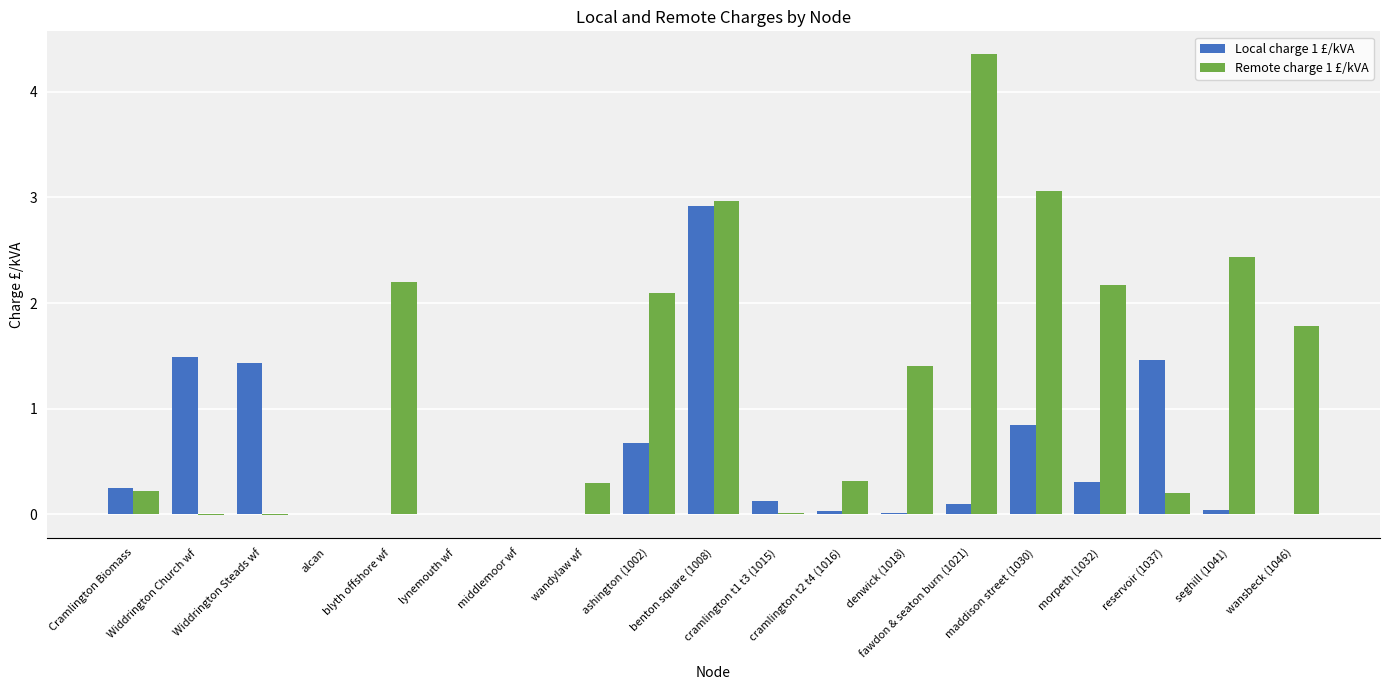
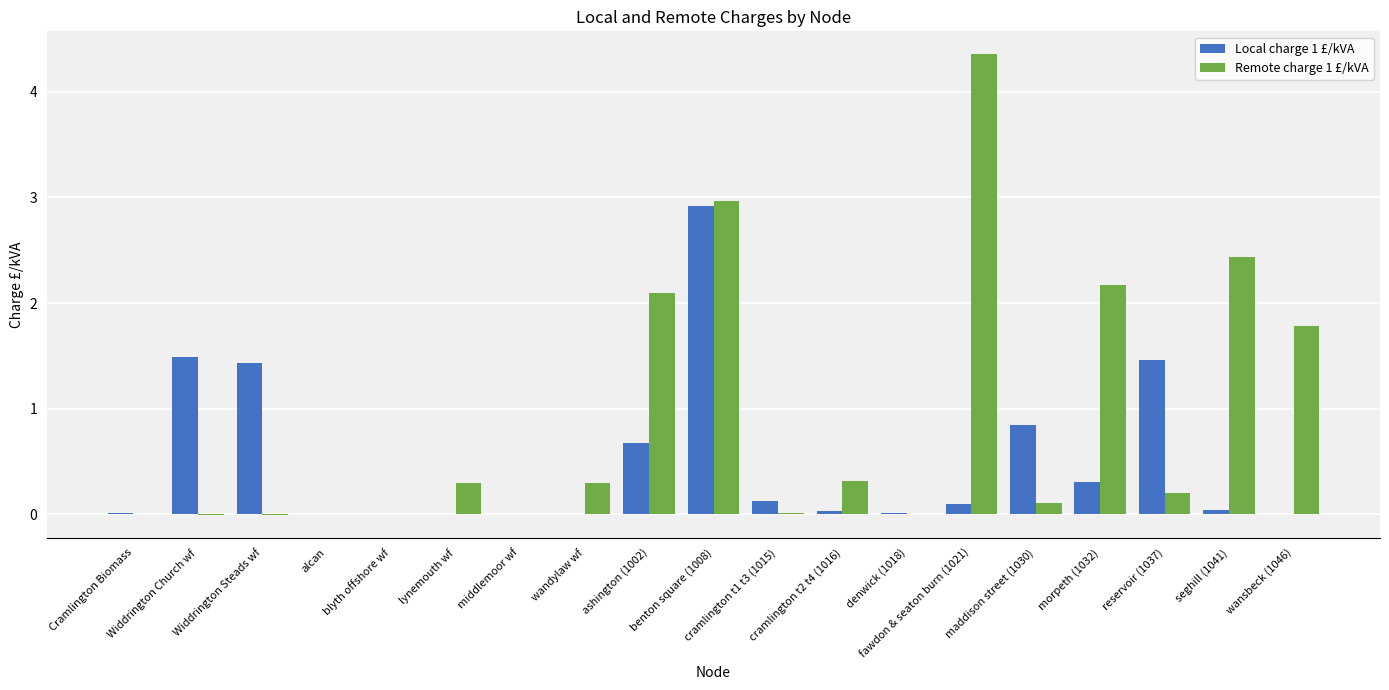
Local charge 1 £/kVA, Cramlington Biomass: 0.25 -> 0.01
Remote charge 1 £/kVA, Cramlington Biomass: 0.22 -> 0.00
Remote charge 1 £/kVA, blyth offshore wf: 2.2 -> 0.0
Remote charge 1 £/kVA, lynemouth wf: 0.0 -> 0.3
Remote charge 1 £/kVA, denwick (1018): 1.4 -> 0.0
Remote charge 1 £/kVA, maddison street (1030): 3.06 -> 0.11
